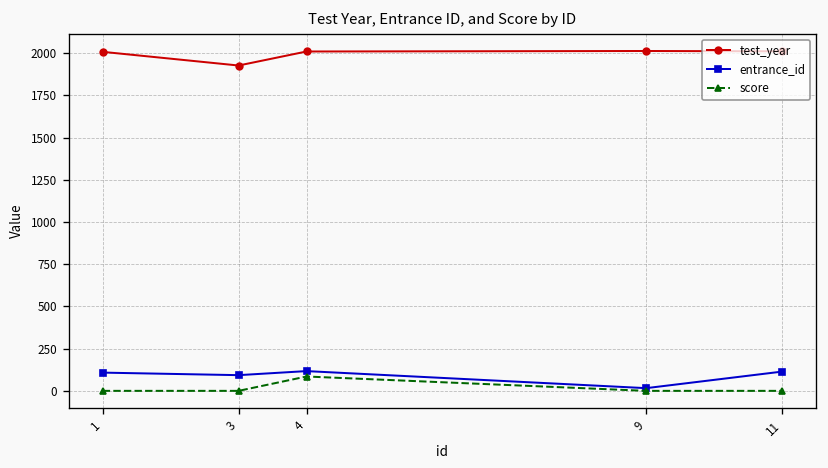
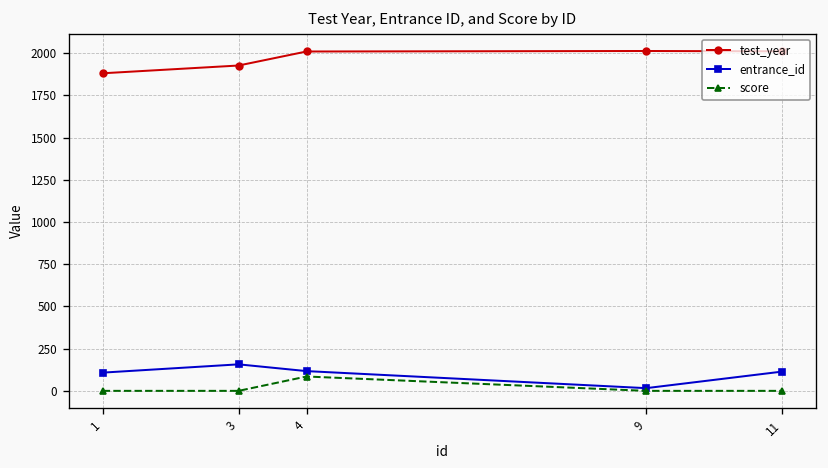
test_year, 1: 2010 -> 1880
entrance_id, 3: 90 -> 160
